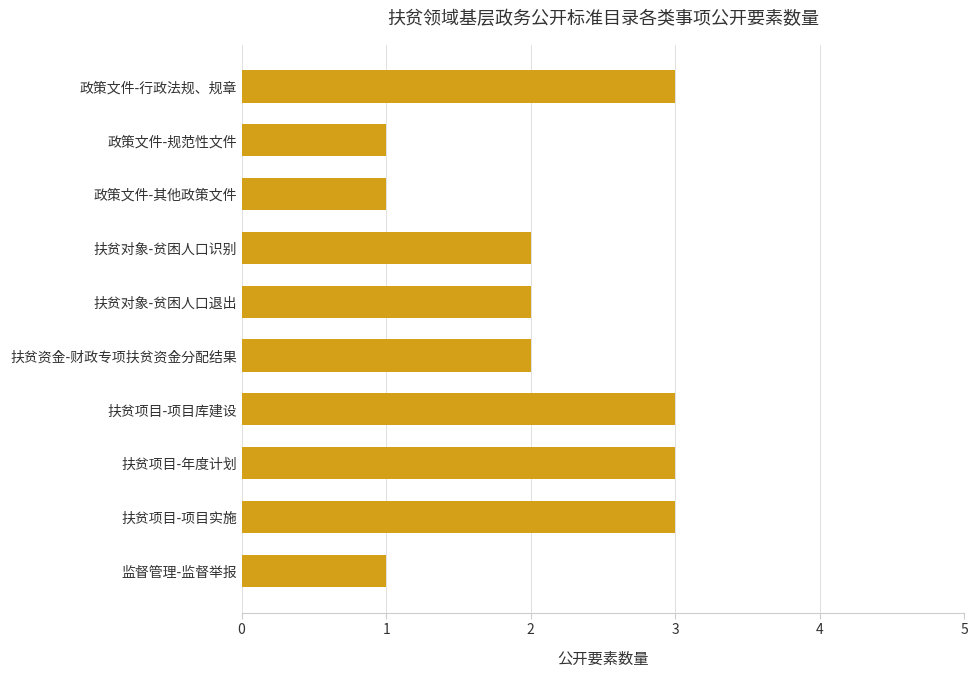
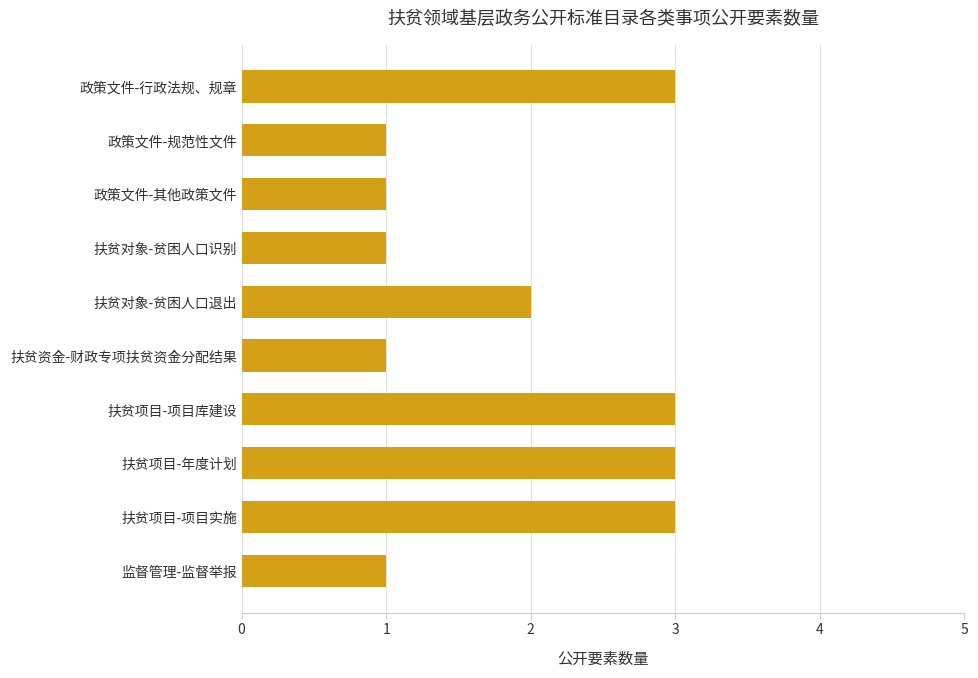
扶贫对象-贫困人口识别: 2 -> 1
扶贫资金-财政专项扶贫资金分配结果: 2 -> 1
